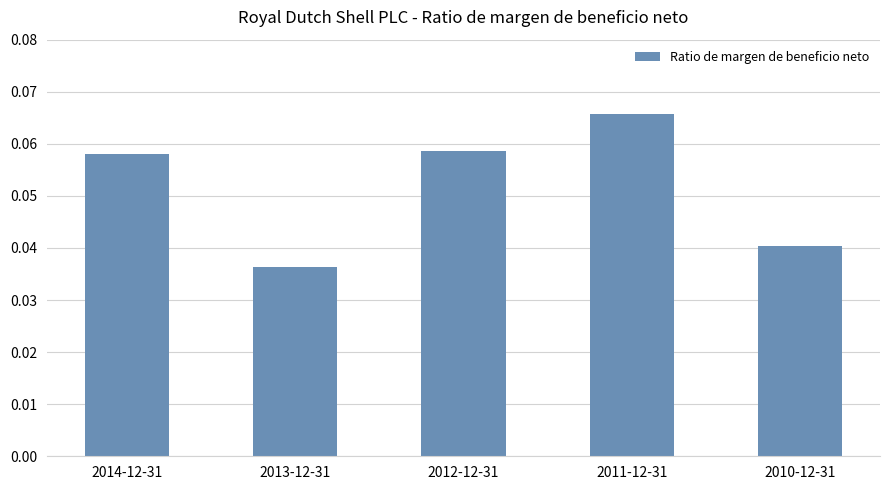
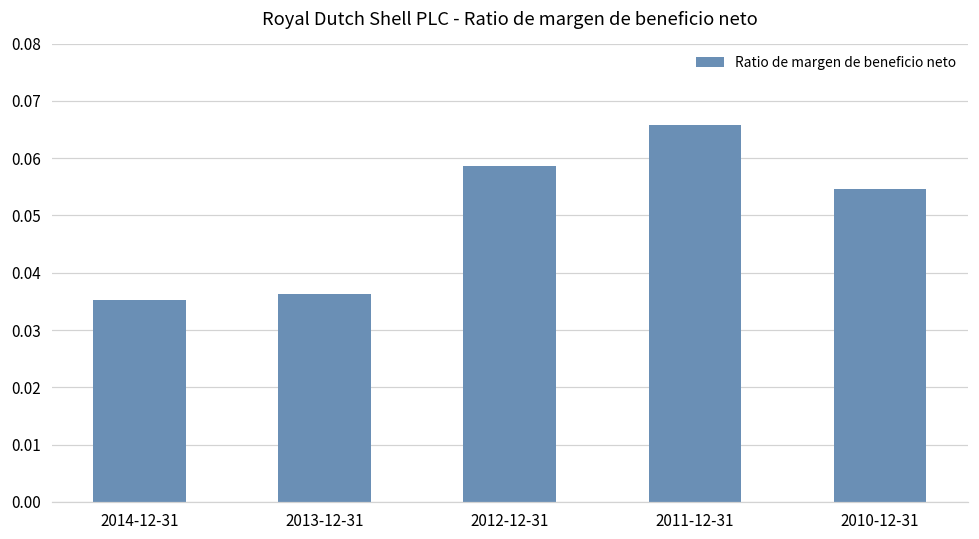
2014-12-31: 0.058 -> 0.035
2010-12-31: 0.040 -> 0.055
